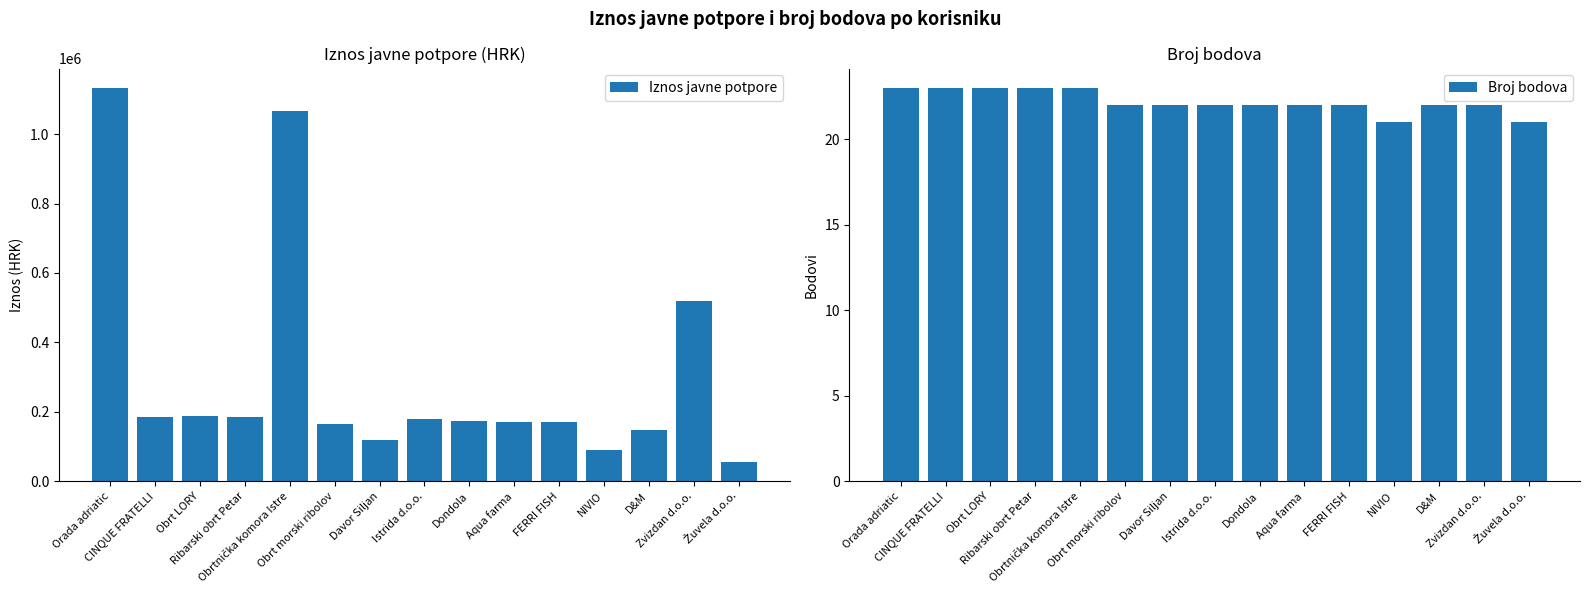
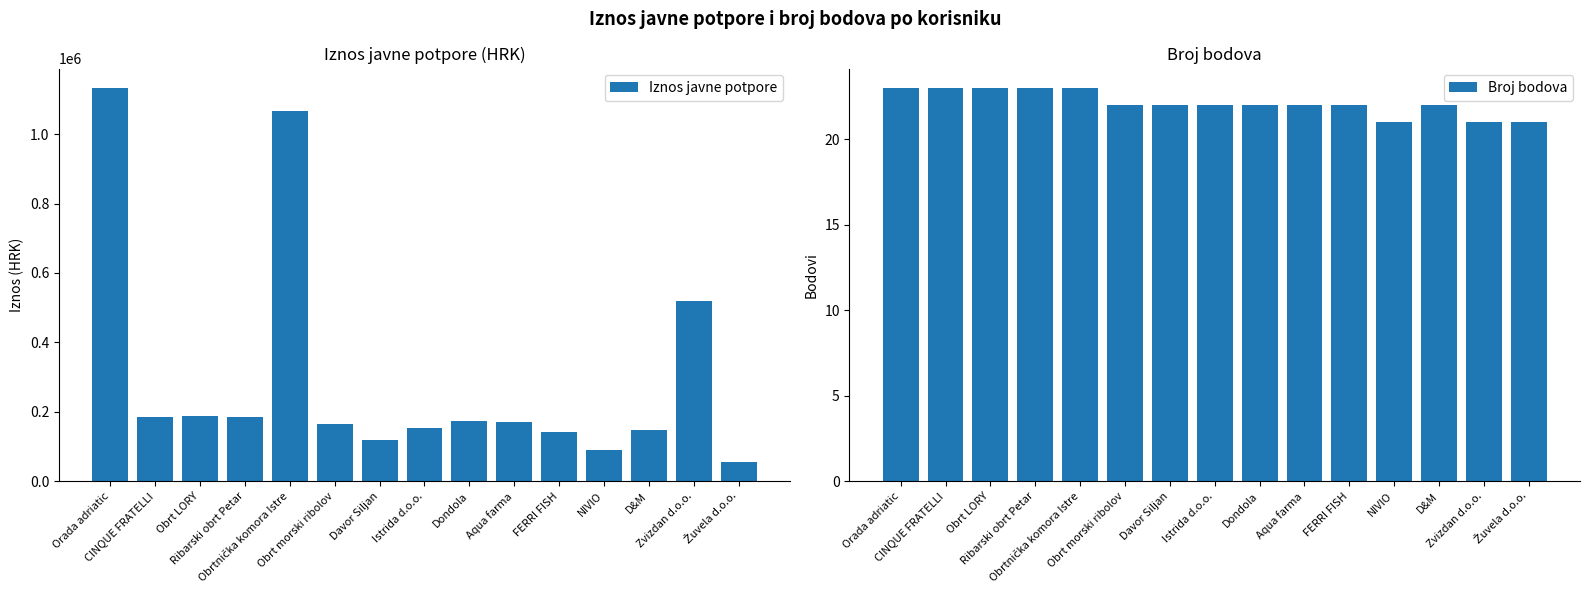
Iznos javne potpore (HRK), Istrida d.o.o.: 180000 -> 150000
Iznos javne potpore (HRK), FERRI FISH: 170000 -> 140000
Broj bodova, Zvizdan d.o.o.: 22 -> 21
